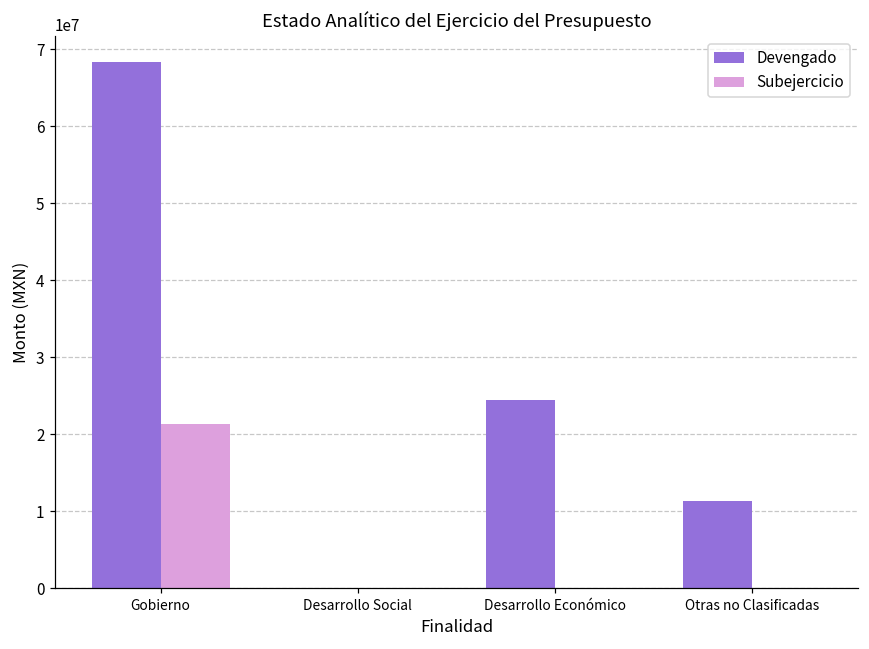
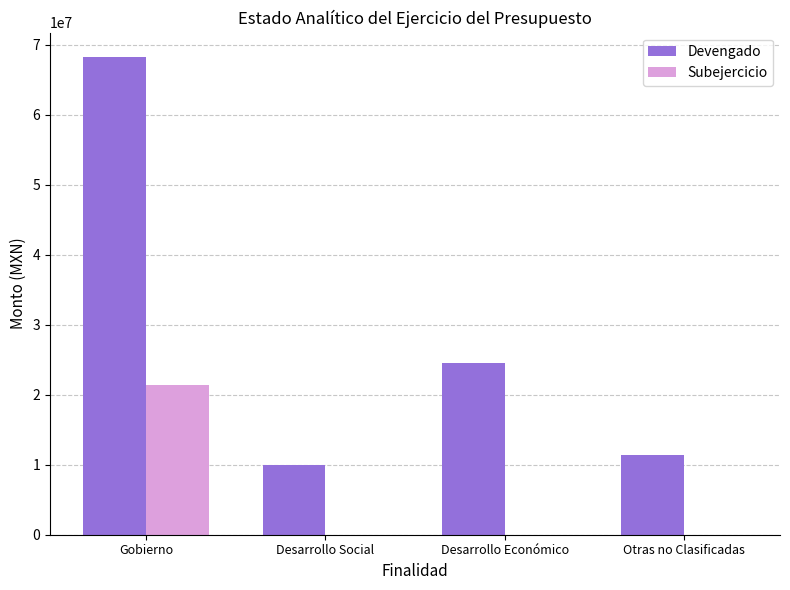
Devengado, Desarrollo Social: 0 -> 10000000
